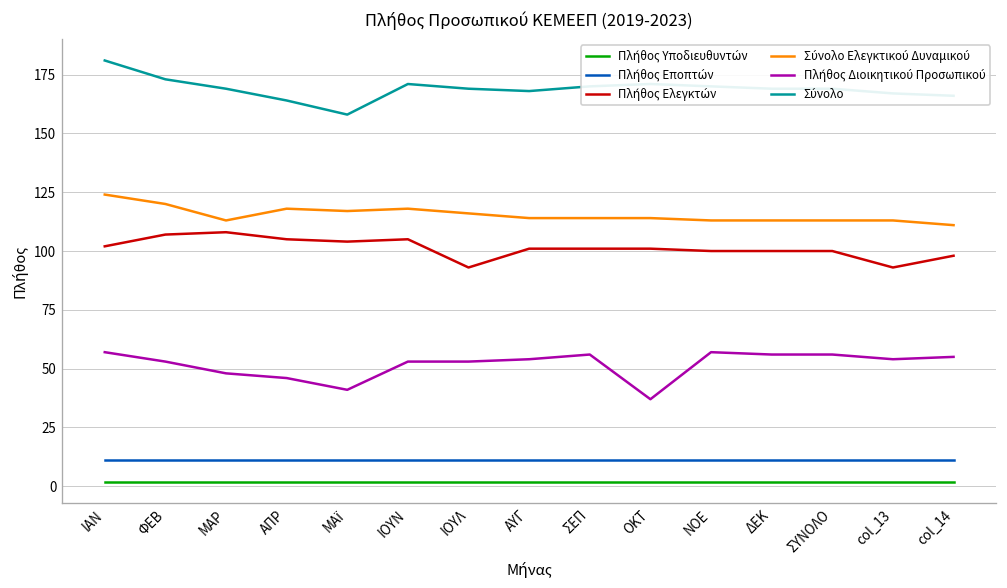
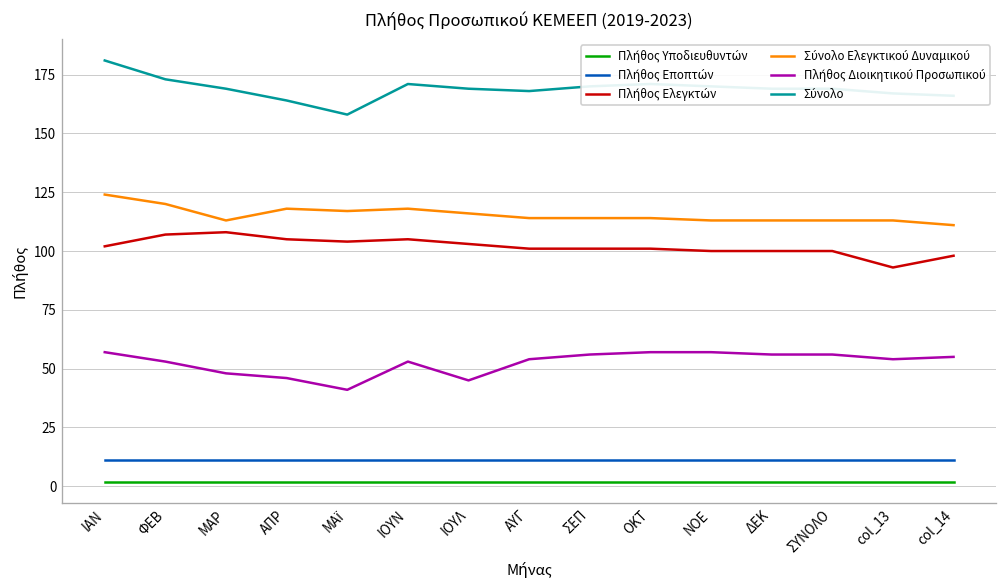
Πλήθος Ελεγκτών, ΙΟΥΛ: 93 -> 103
Πλήθος Διοικητικού Προσωπικού, ΙΟΥΛ: 53 -> 45
Πλήθος Διοικητικού Προσωπικού, ΟΚΤ: 37 -> 57
